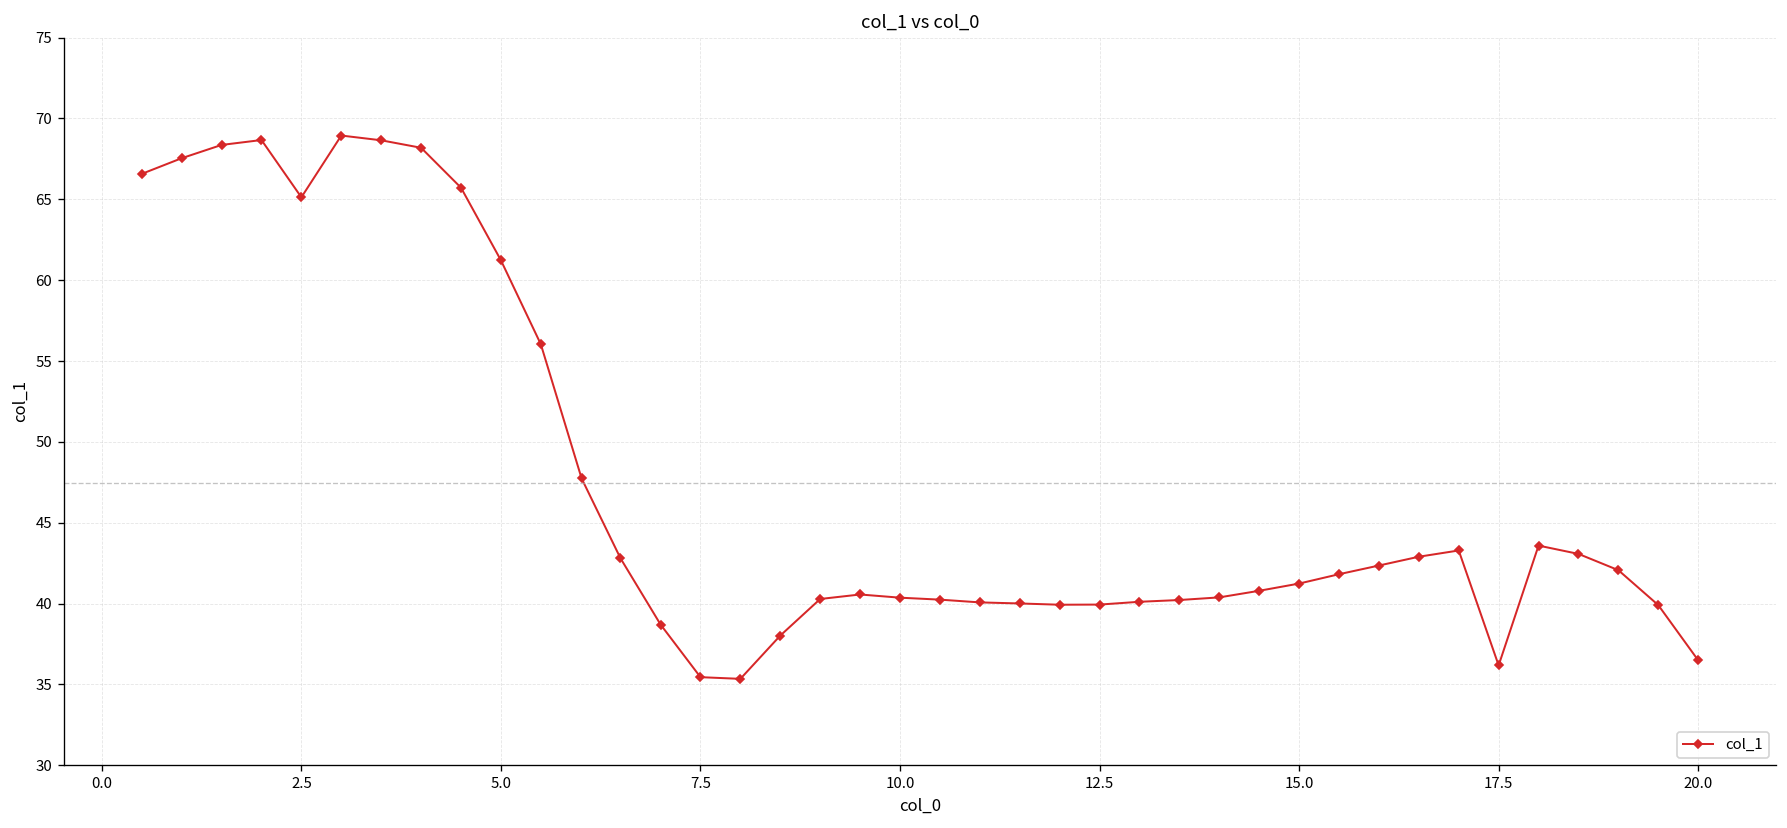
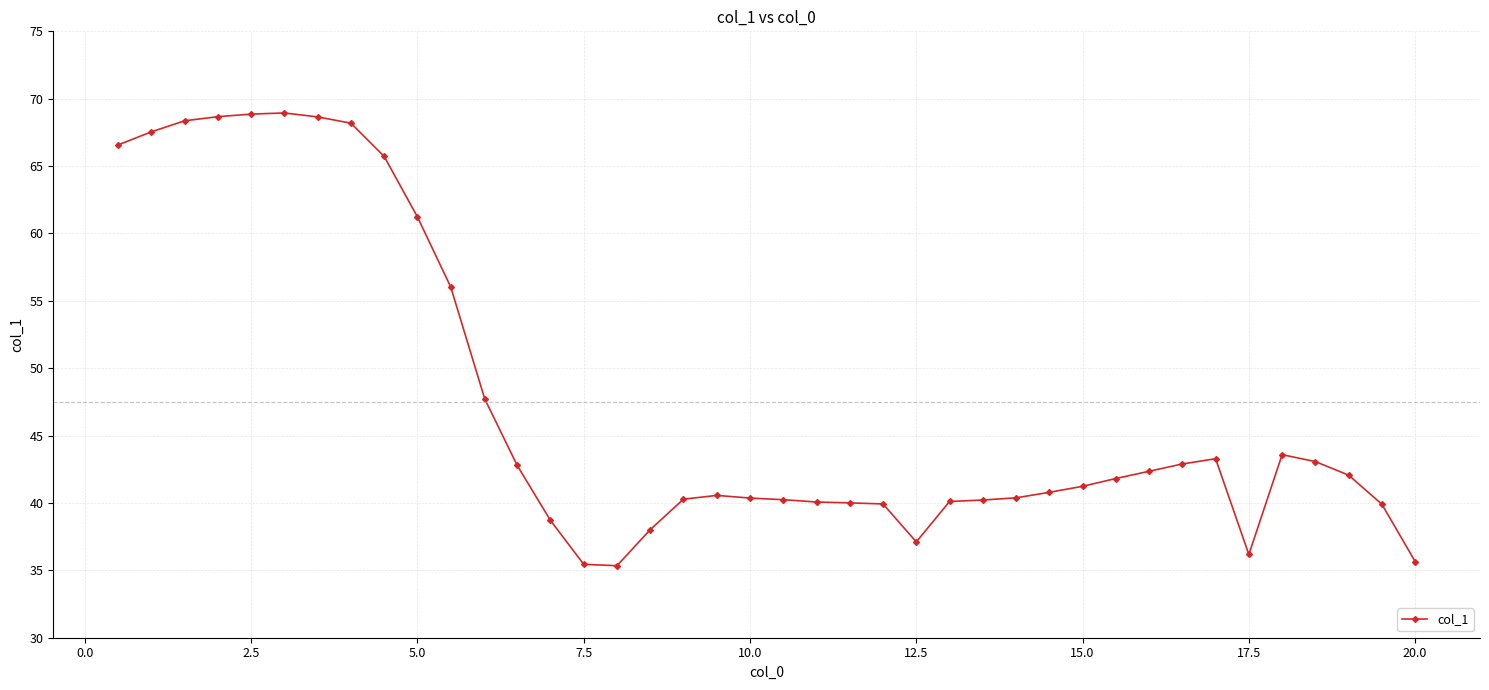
2.5: 65.1 -> 68.9
12.5: 39.9 -> 37.1
20.0: 36.5 -> 35.7
